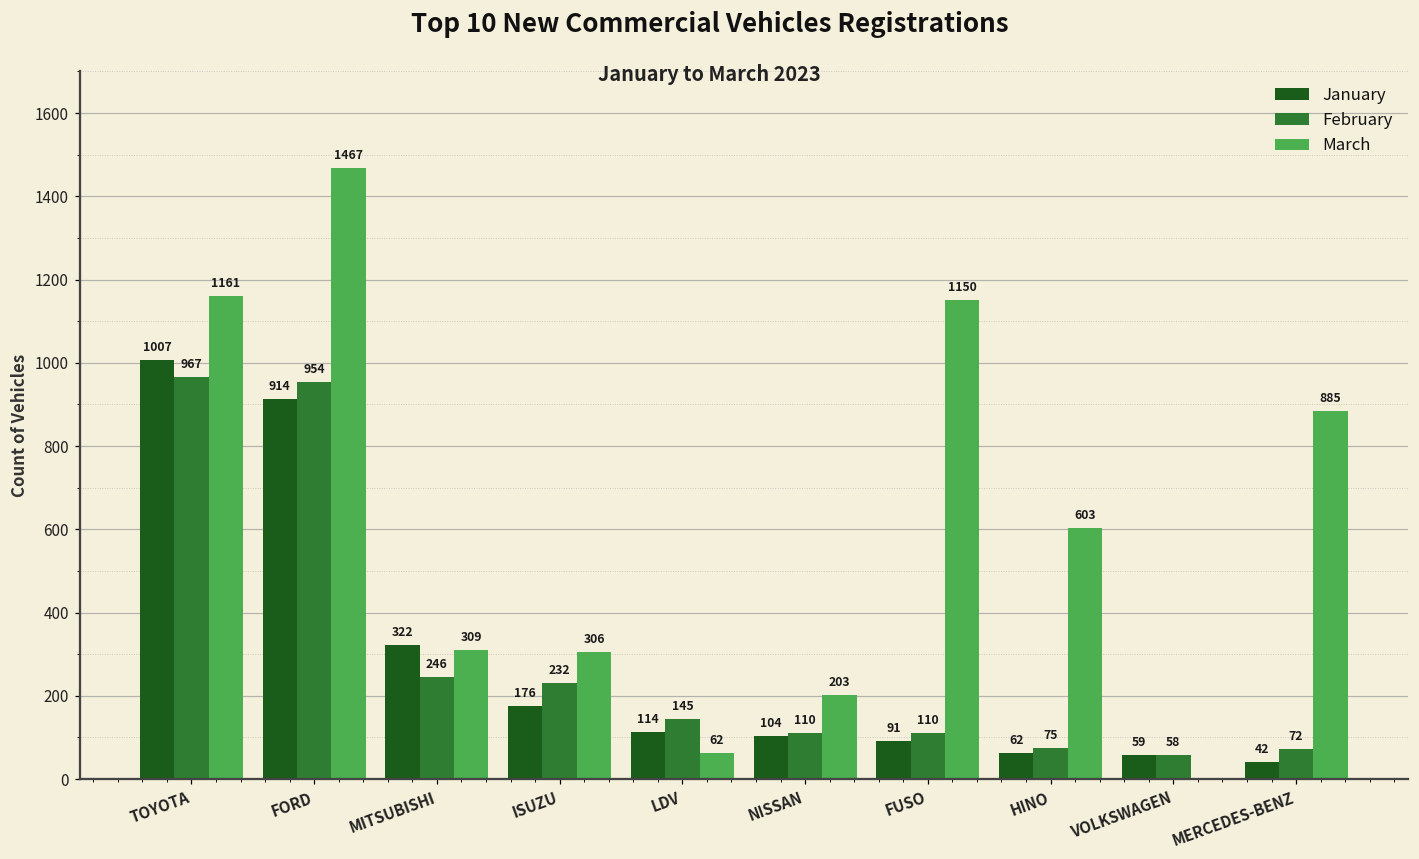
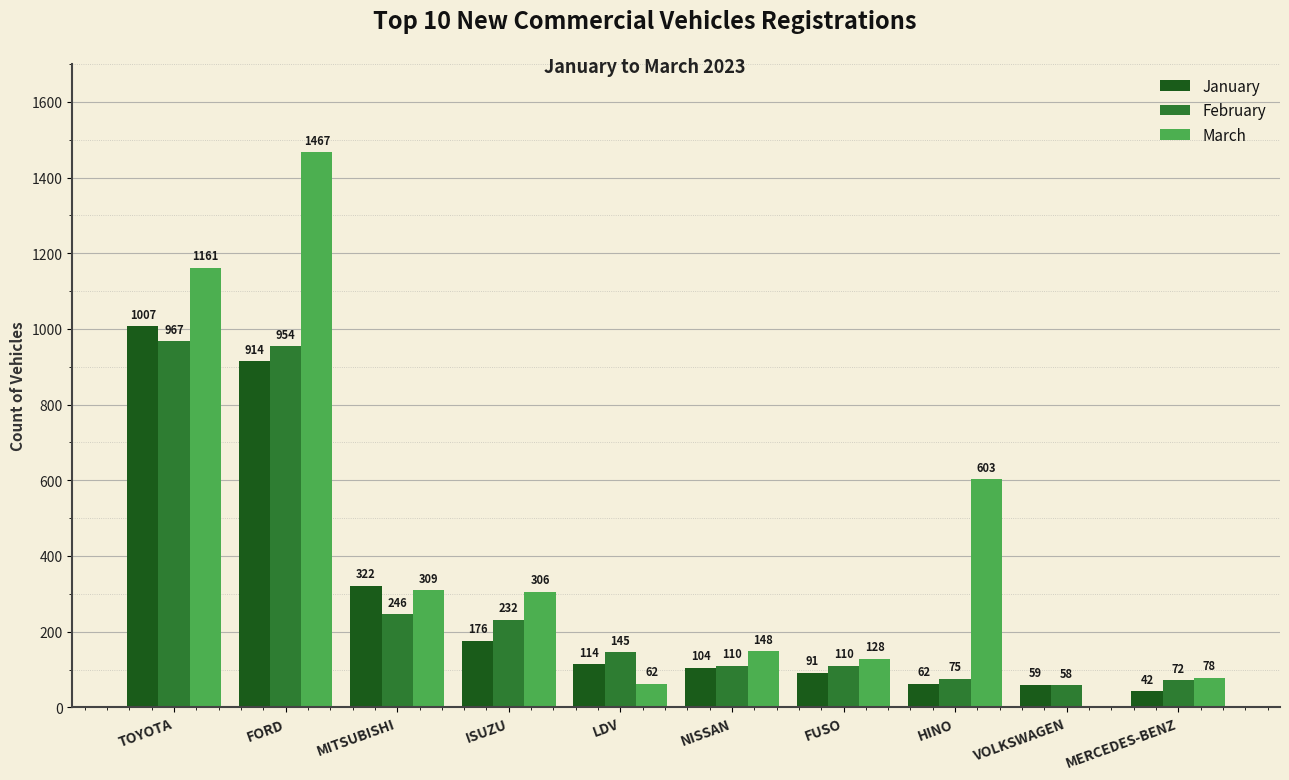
March, NISSAN: 203 -> 148
March, FUSO: 1150 -> 128
March, MERCEDES-BENZ: 885 -> 78
